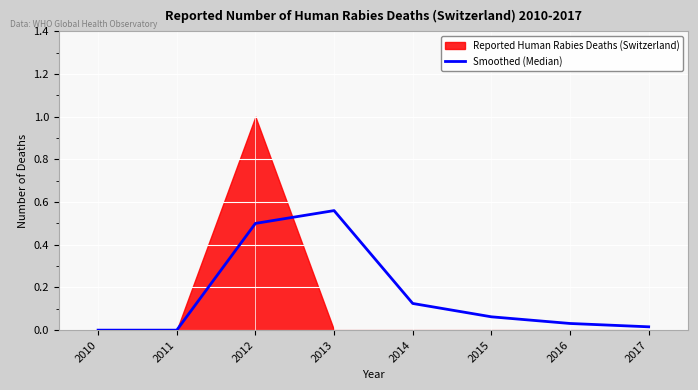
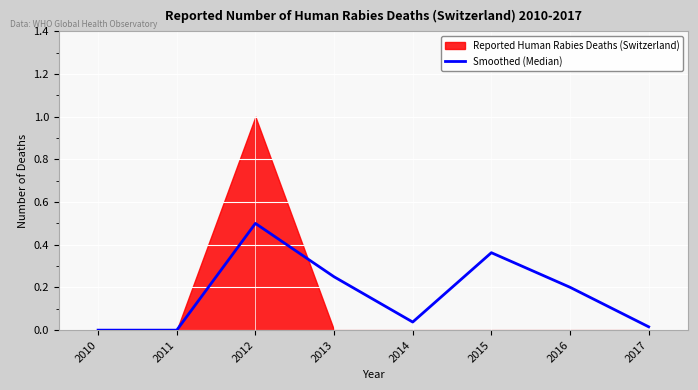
Smoothed (Median), 2013: 0.56 -> 0.25
Smoothed (Median), 2014: 0.13 -> 0.04
Smoothed (Median), 2015: 0.06 -> 0.36
Smoothed (Median), 2016: 0.03 -> 0.20
